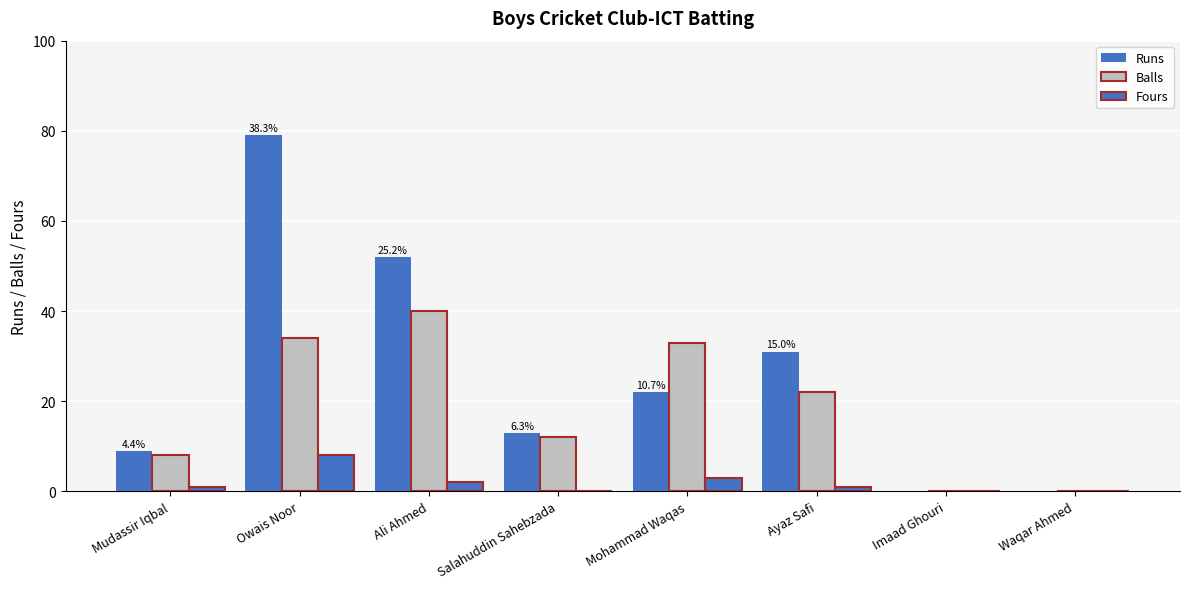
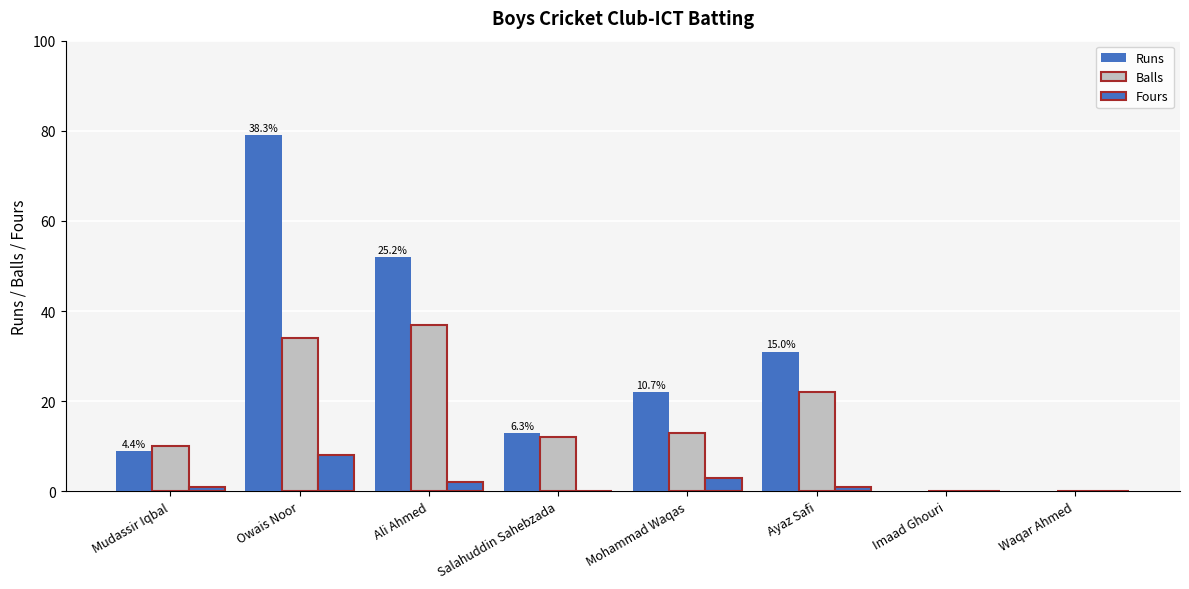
Balls, Mudassir Iqbal: 8 -> 10
Balls, Ali Ahmed: 40 -> 37
Balls, Mohammad Waqas: 33 -> 13
